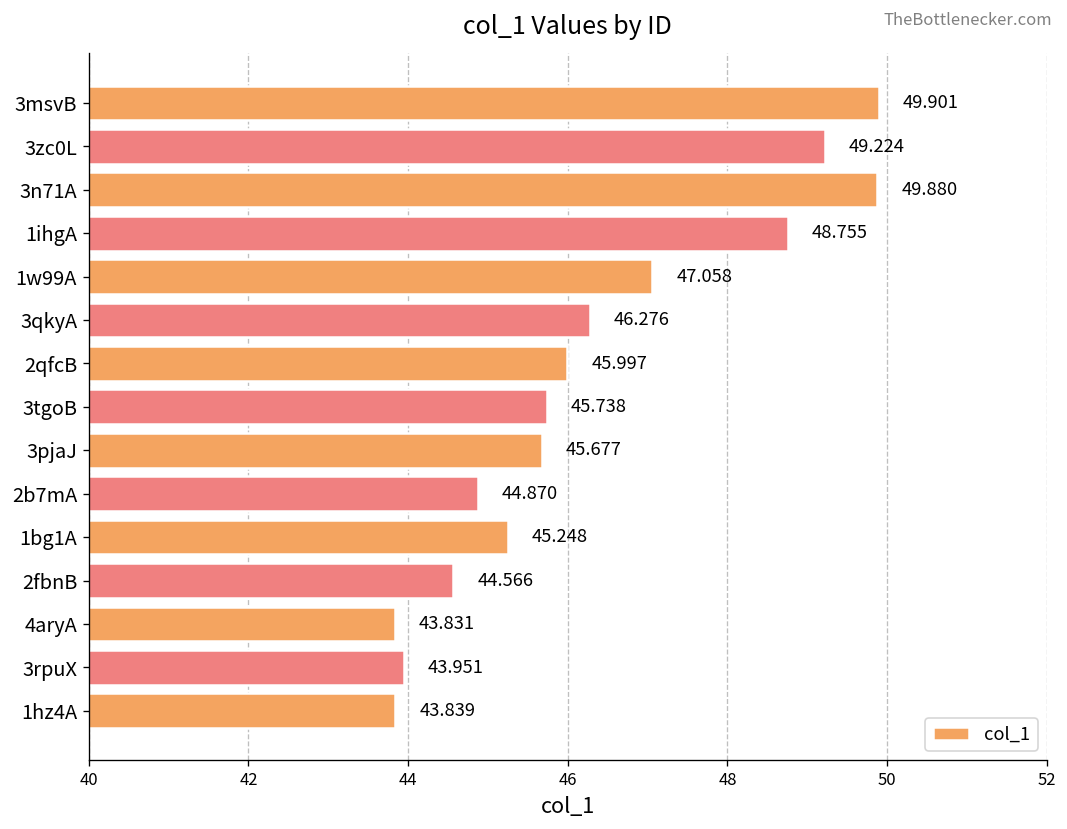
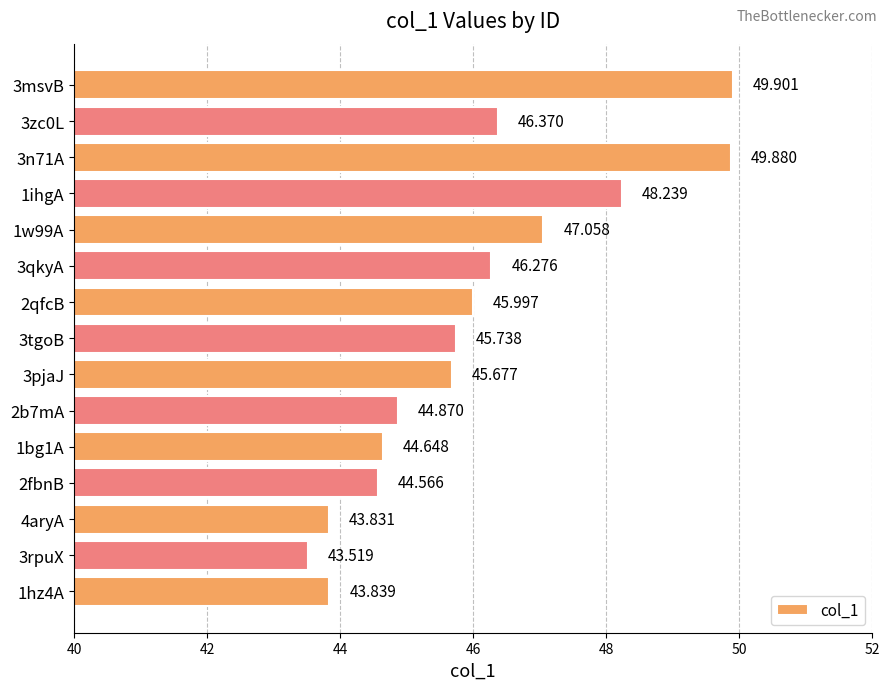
3zc0L: 49.224 -> 46.370
1ihgA: 48.755 -> 48.239
1bg1A: 45.248 -> 44.648
3rpuX: 43.951 -> 43.519
